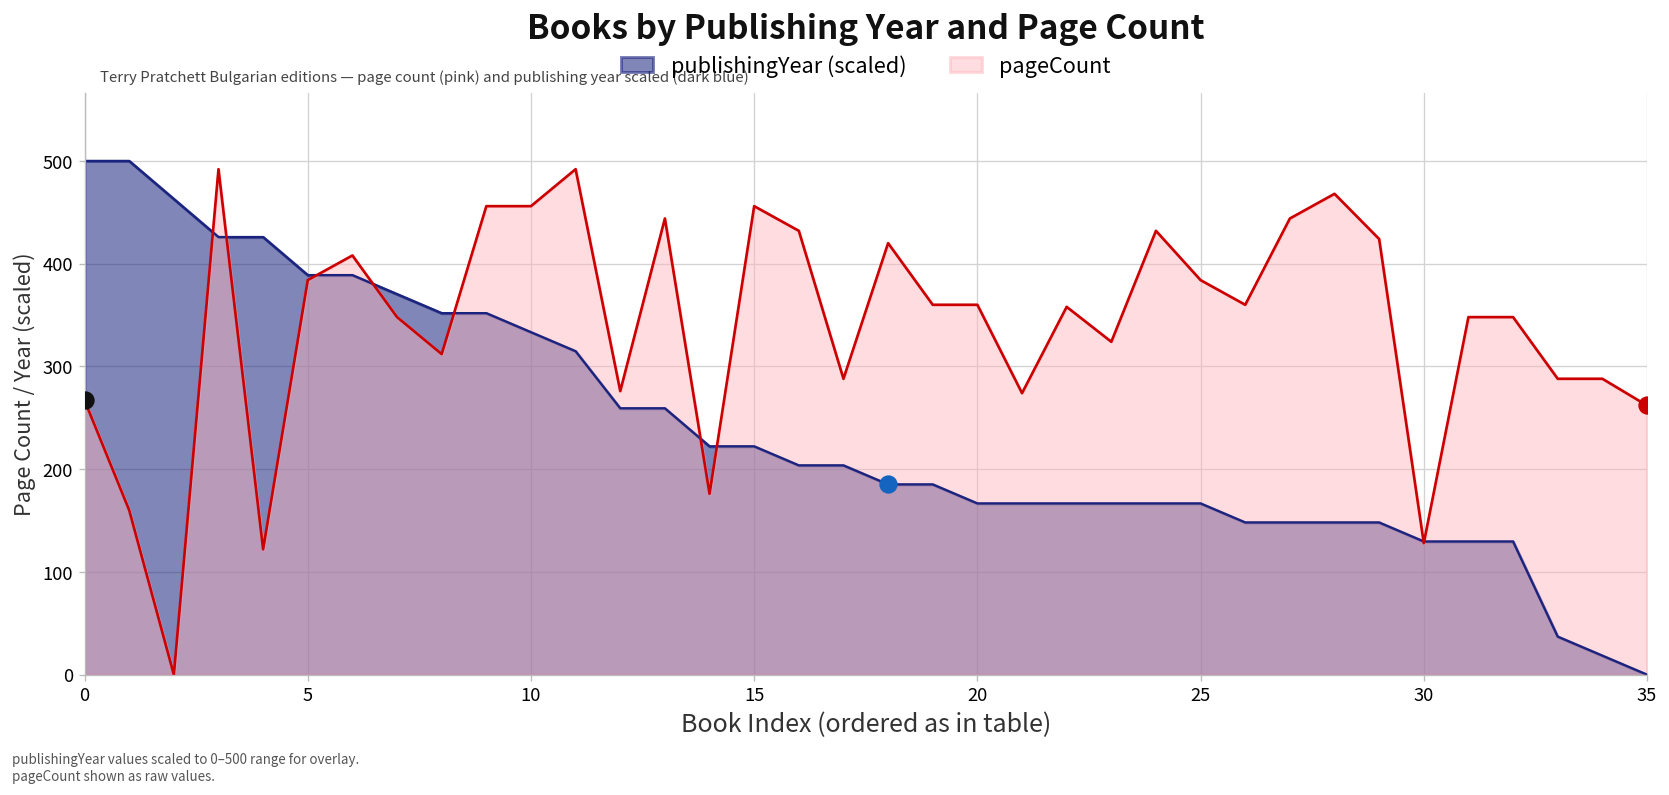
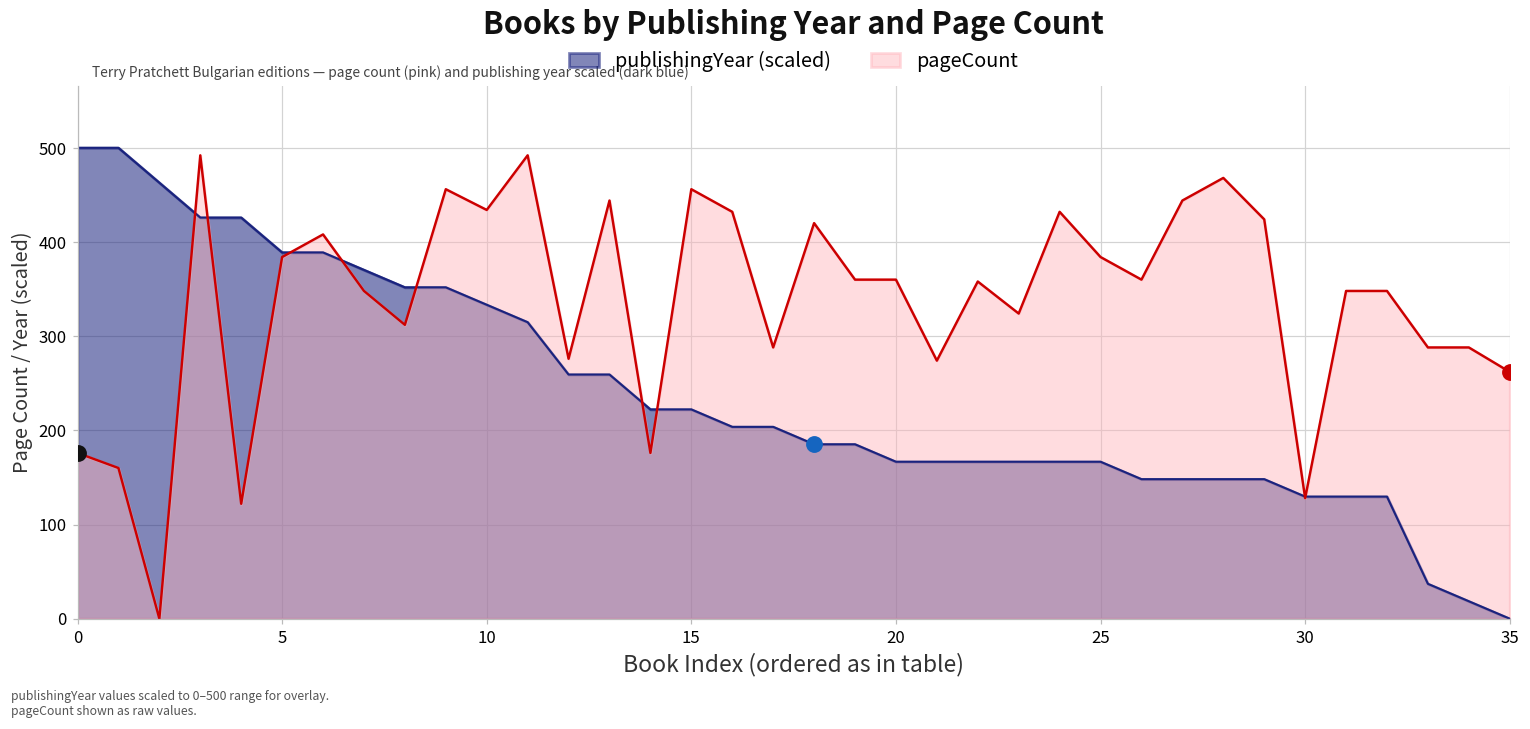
pageCount, 0: 270 -> 180
pageCount, 10: 460 -> 430
